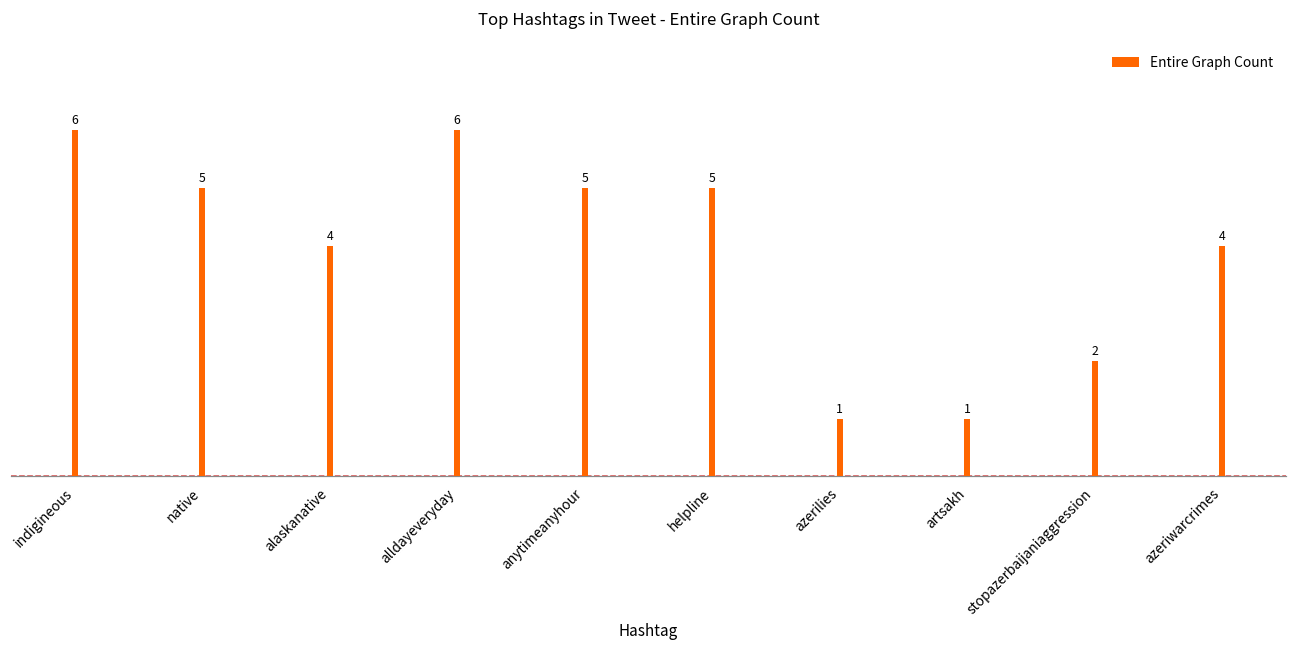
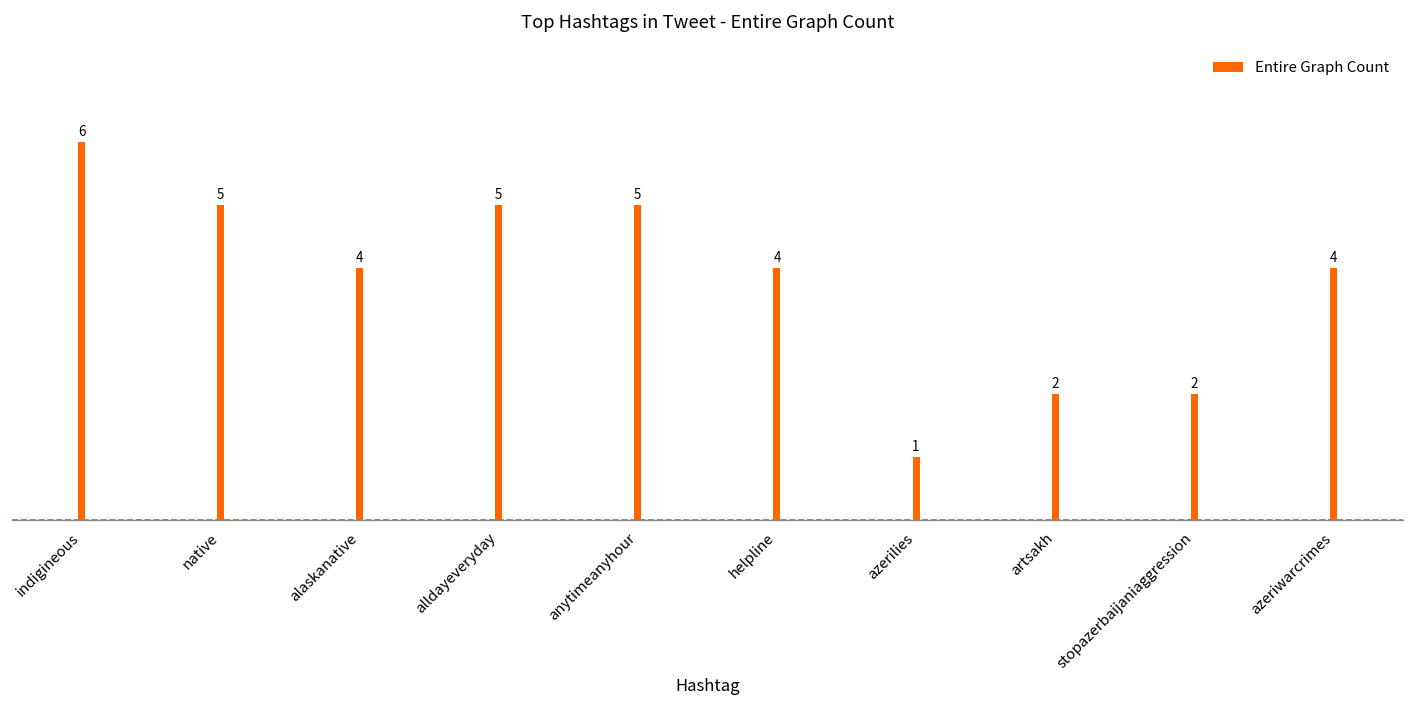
alldayeveryday: 6 -> 5
helpline: 5 -> 4
artsakh: 1 -> 2
